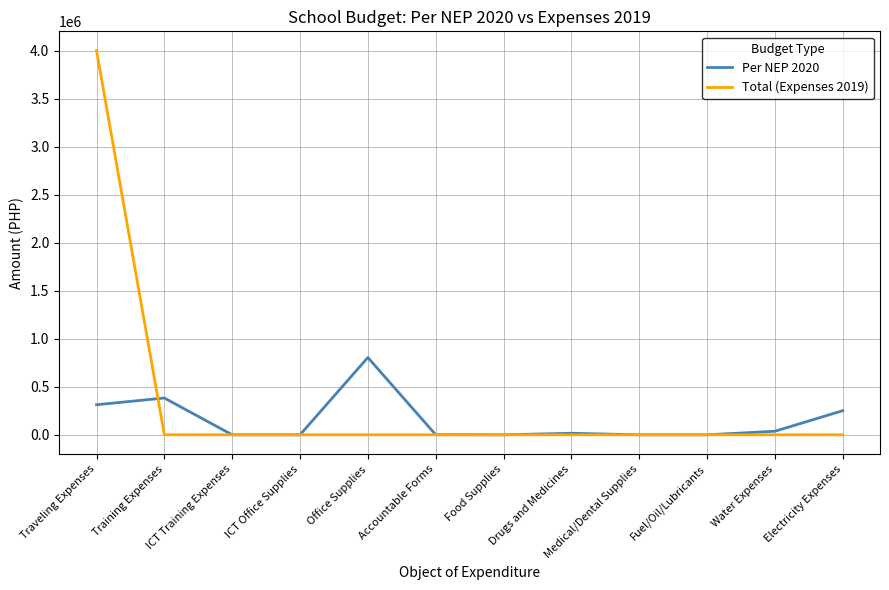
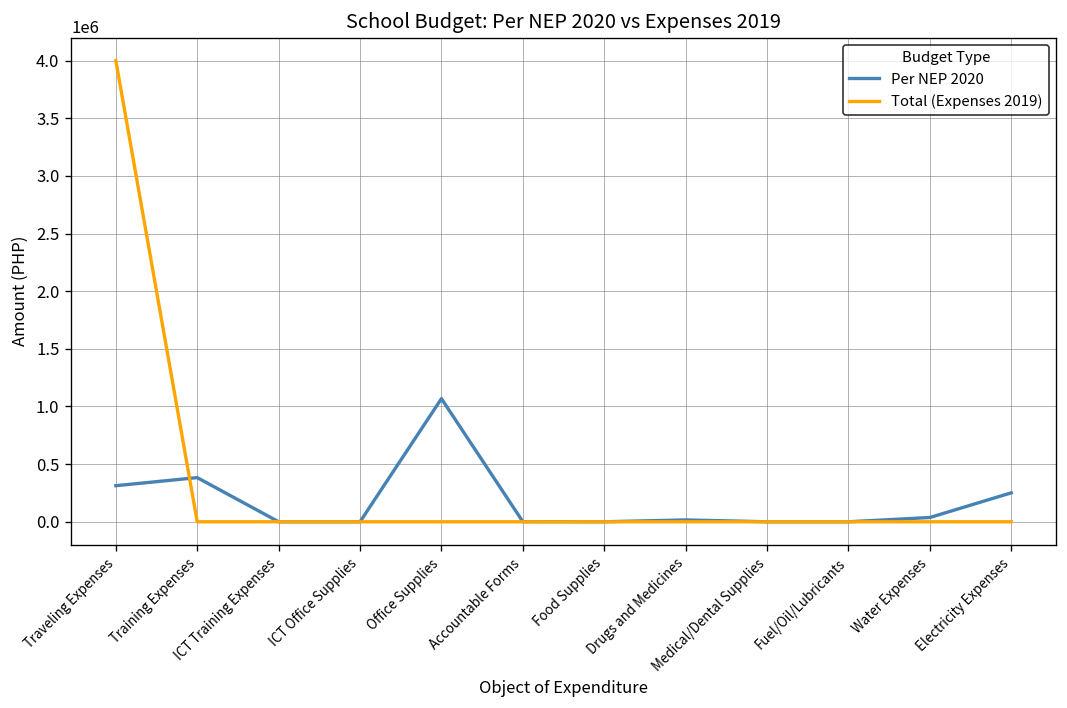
Per NEP 2020, Office Supplies: 800000 -> 1100000
